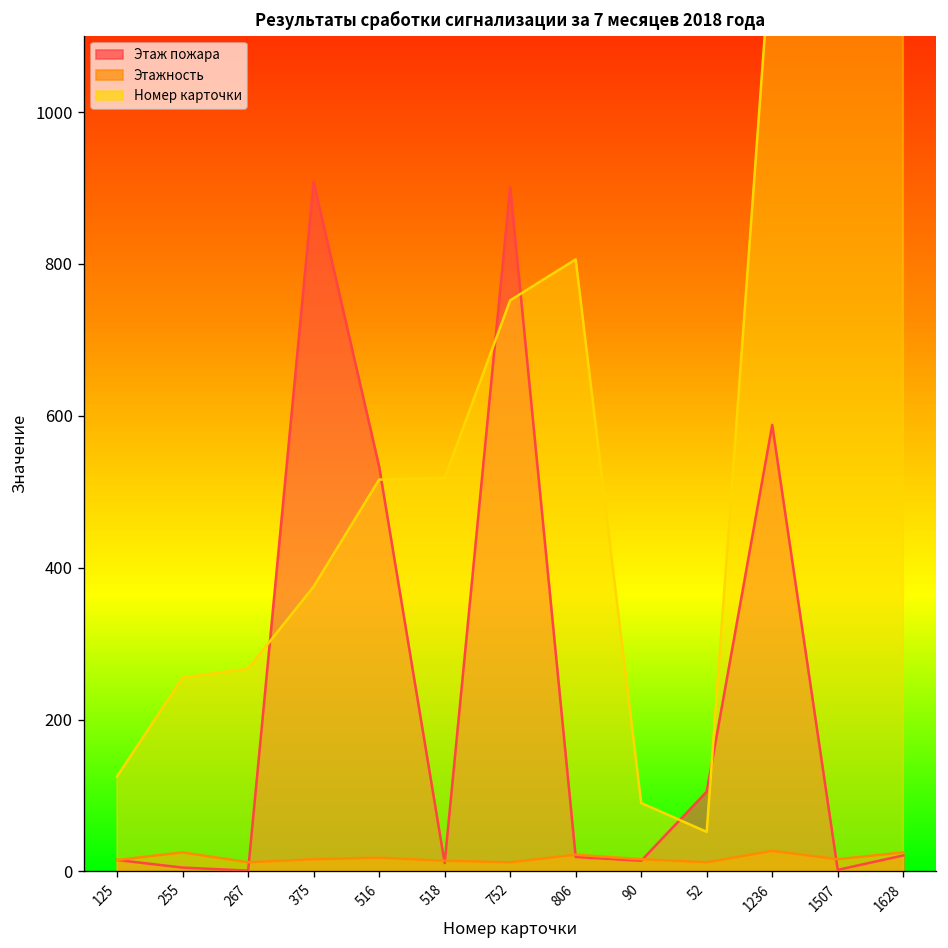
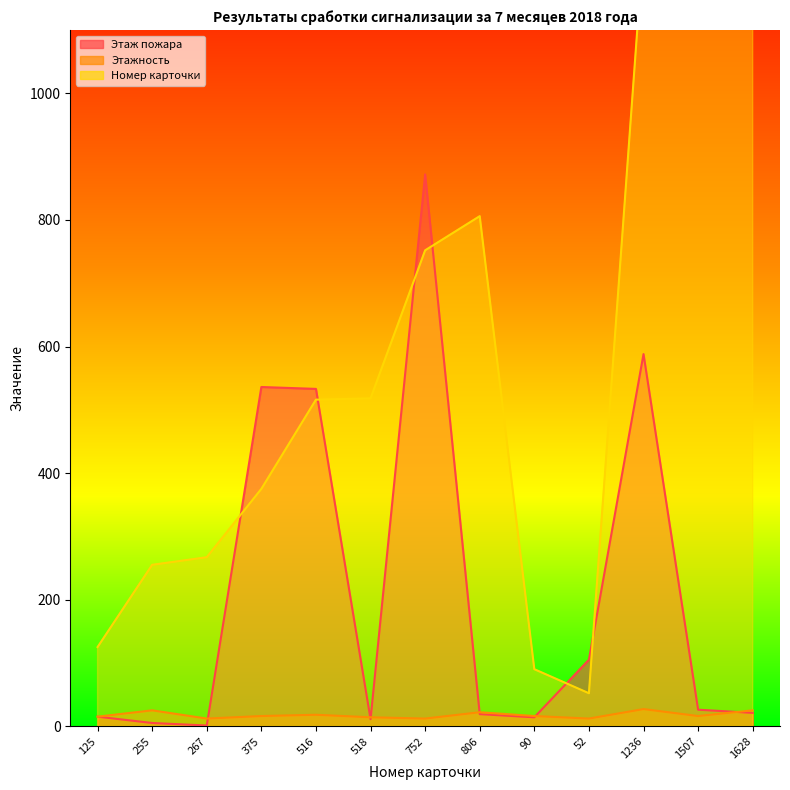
Этаж пожара, 375: 910 -> 540
Этаж пожара, 752: 900 -> 870
Этаж пожара, 1507: 0 -> 30
